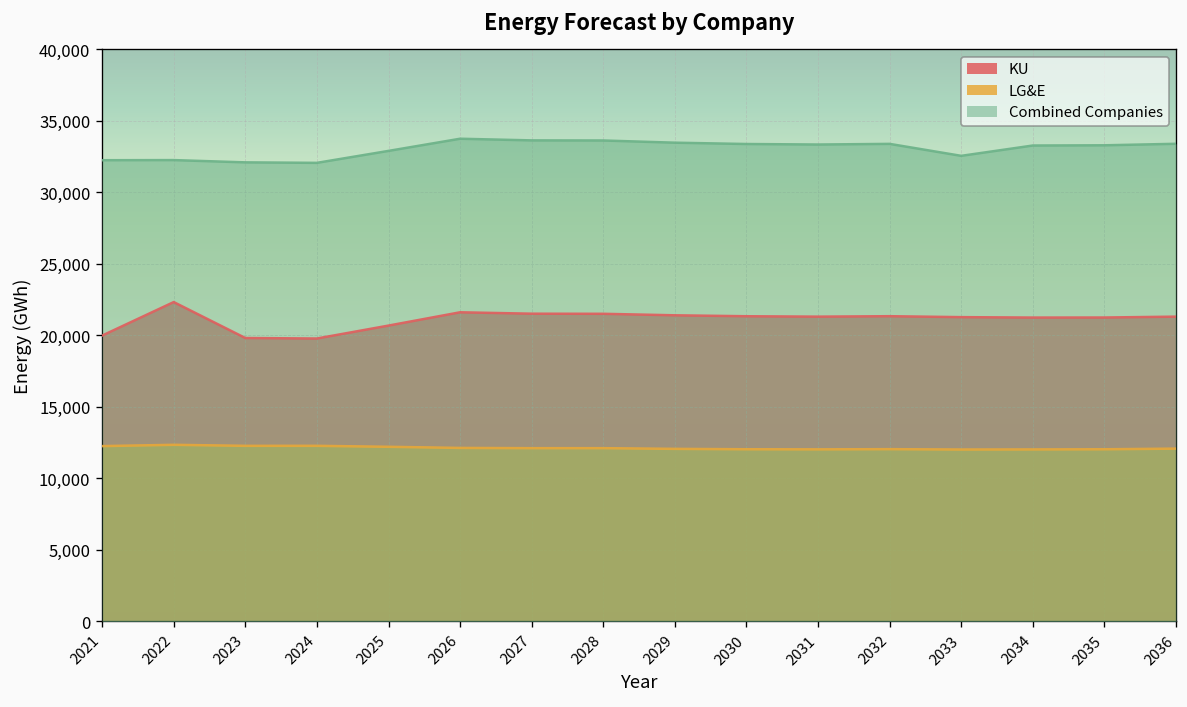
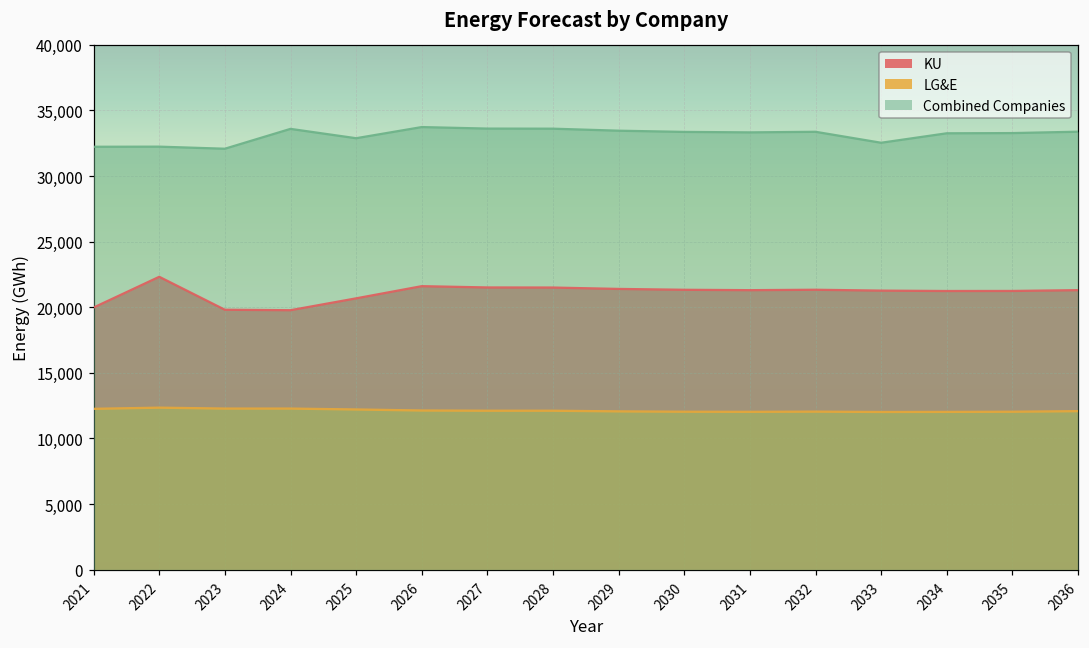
Combined Companies, 2024: 32,000 -> 33,600
